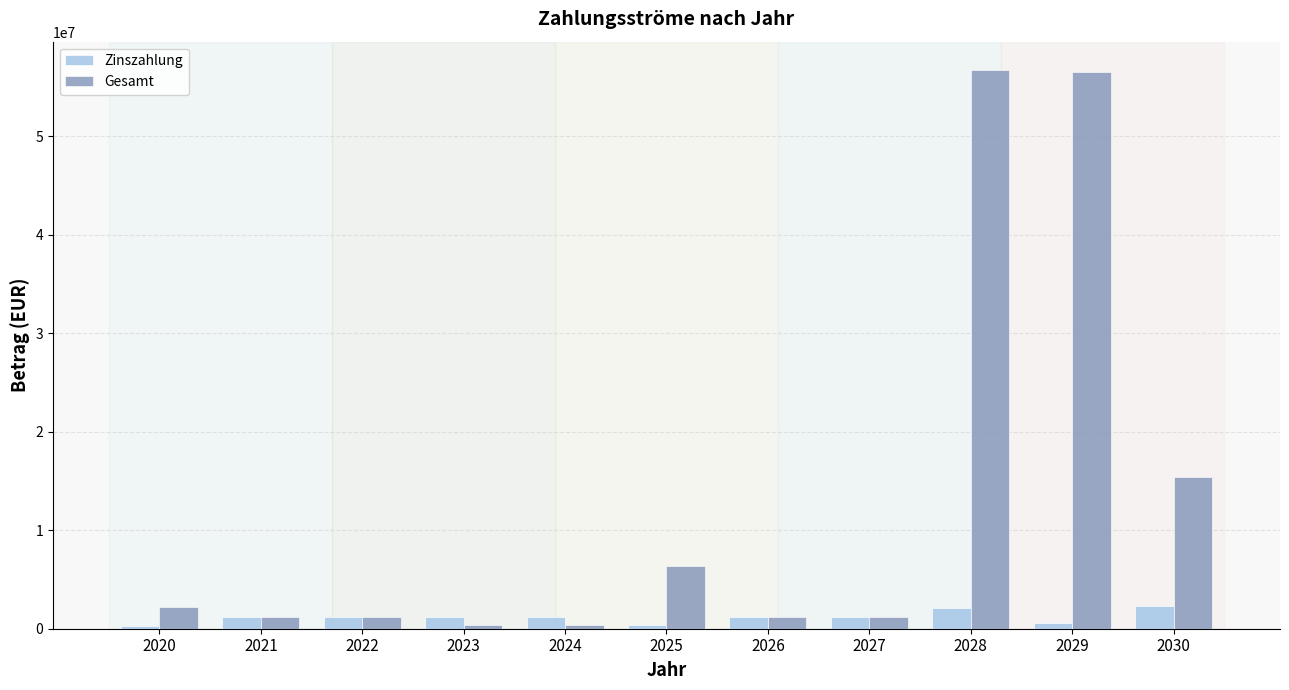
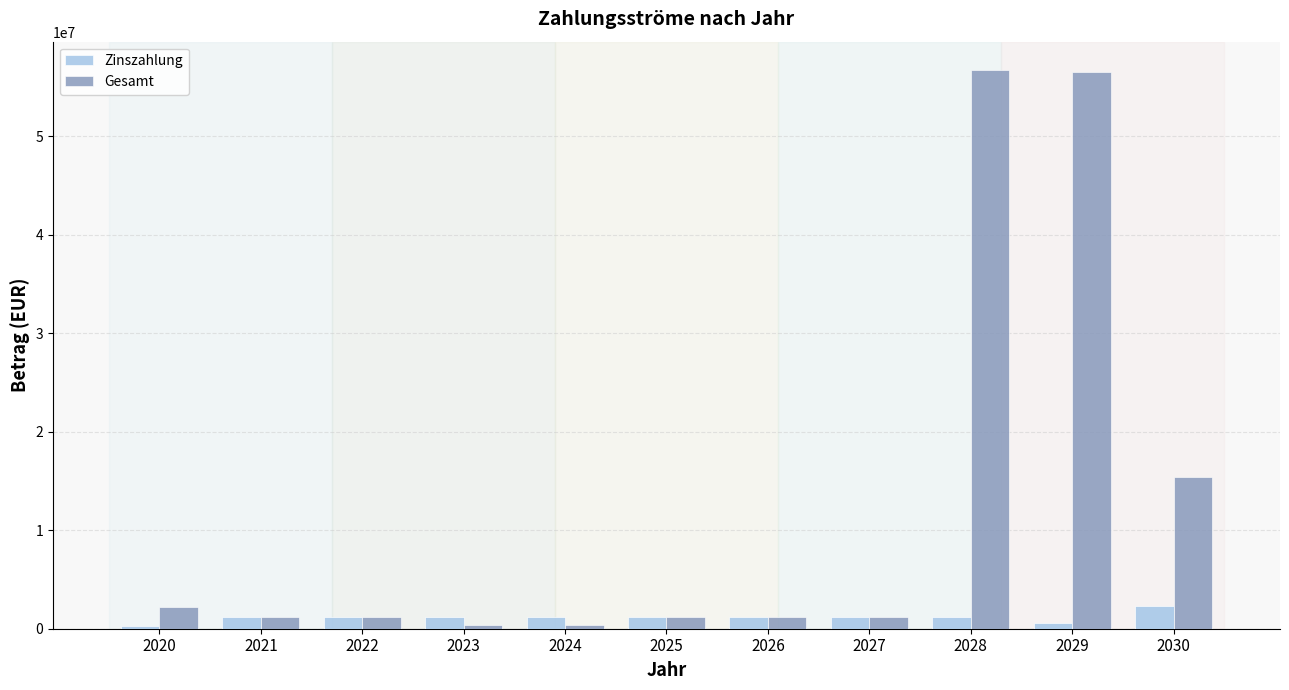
Zinszahlung, 2025: 0 -> 1000000
Gesamt, 2025: 6000000 -> 1000000
Zinszahlung, 2028: 2000000 -> 1000000
